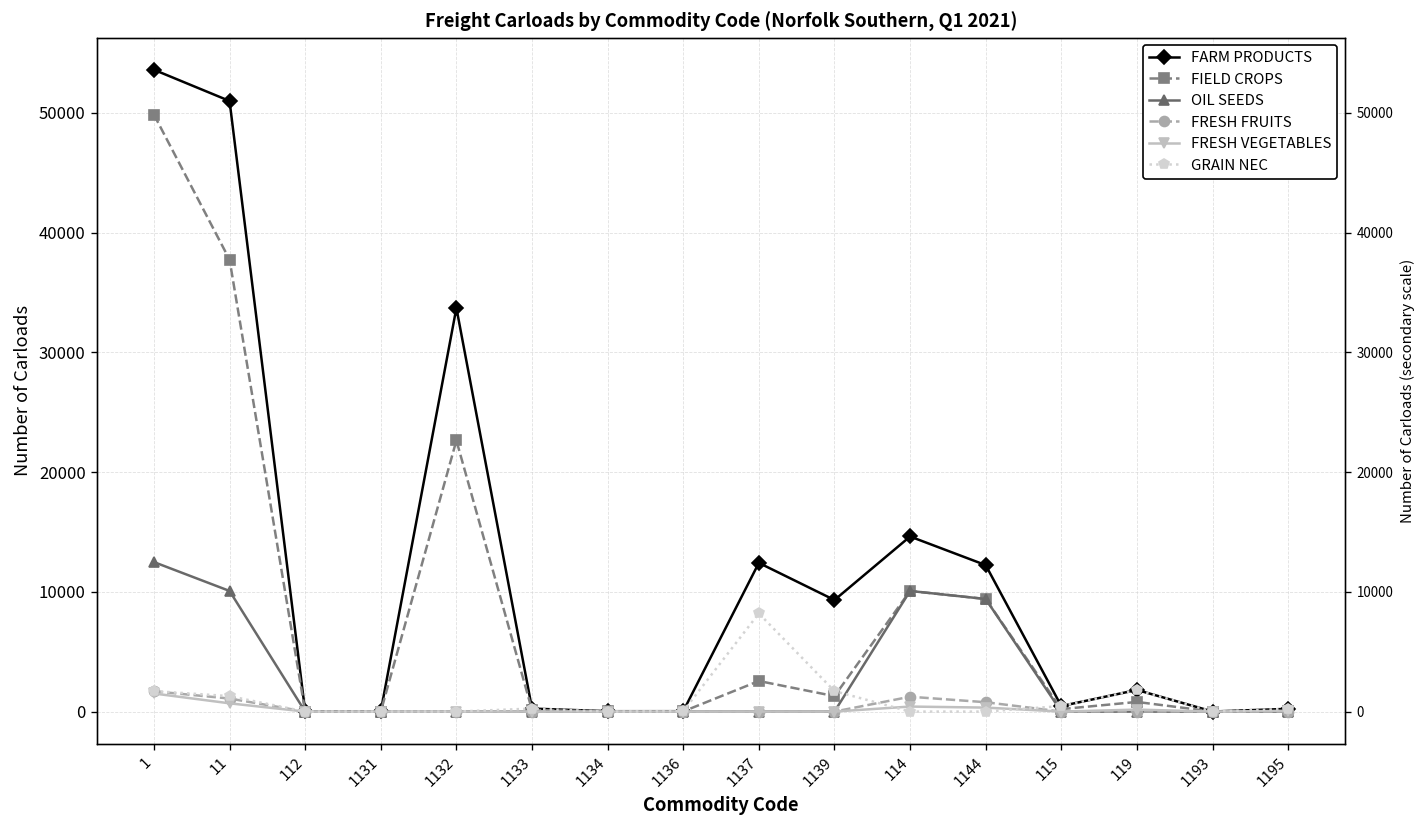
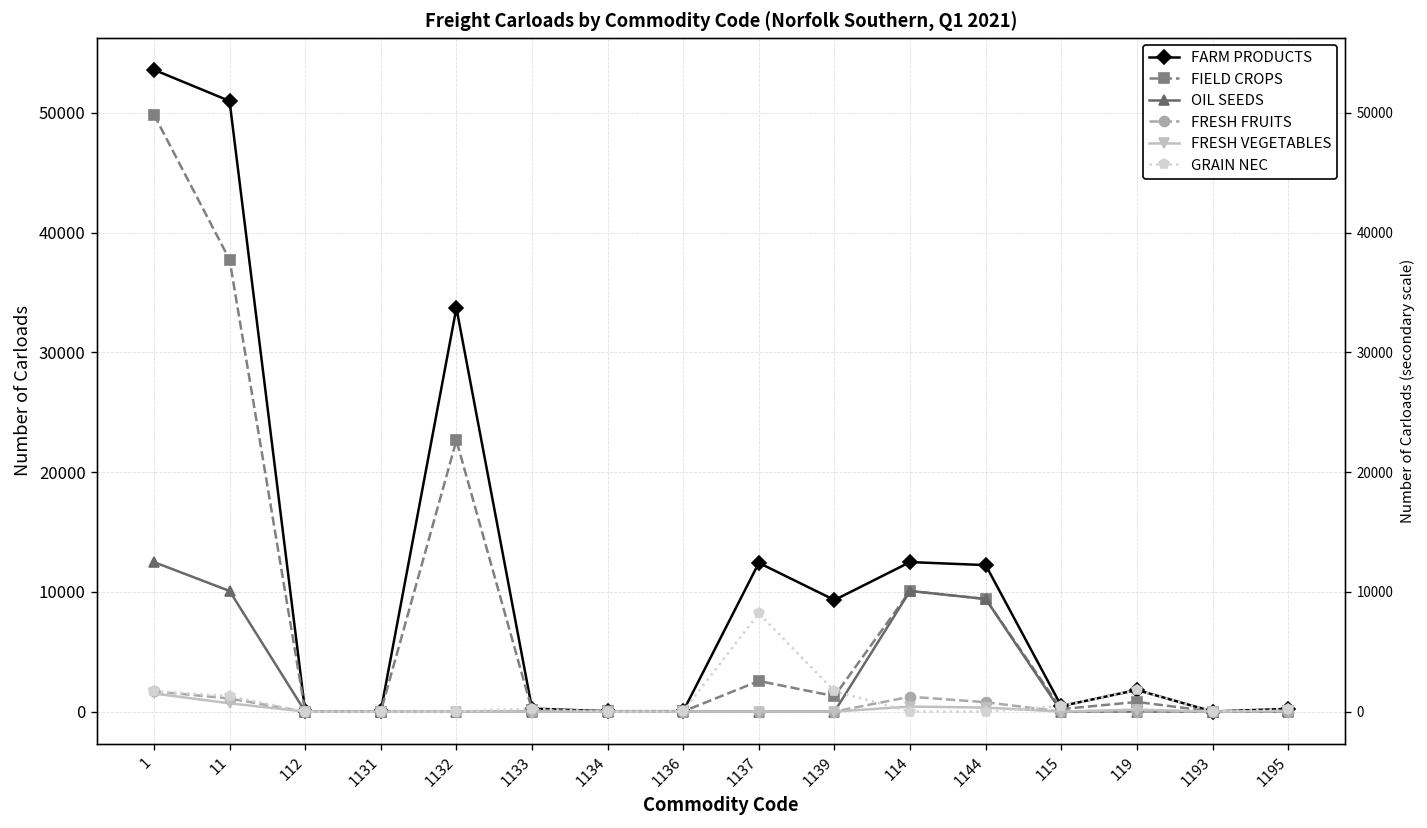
FARM PRODUCTS, 114: 15000 -> 12000
